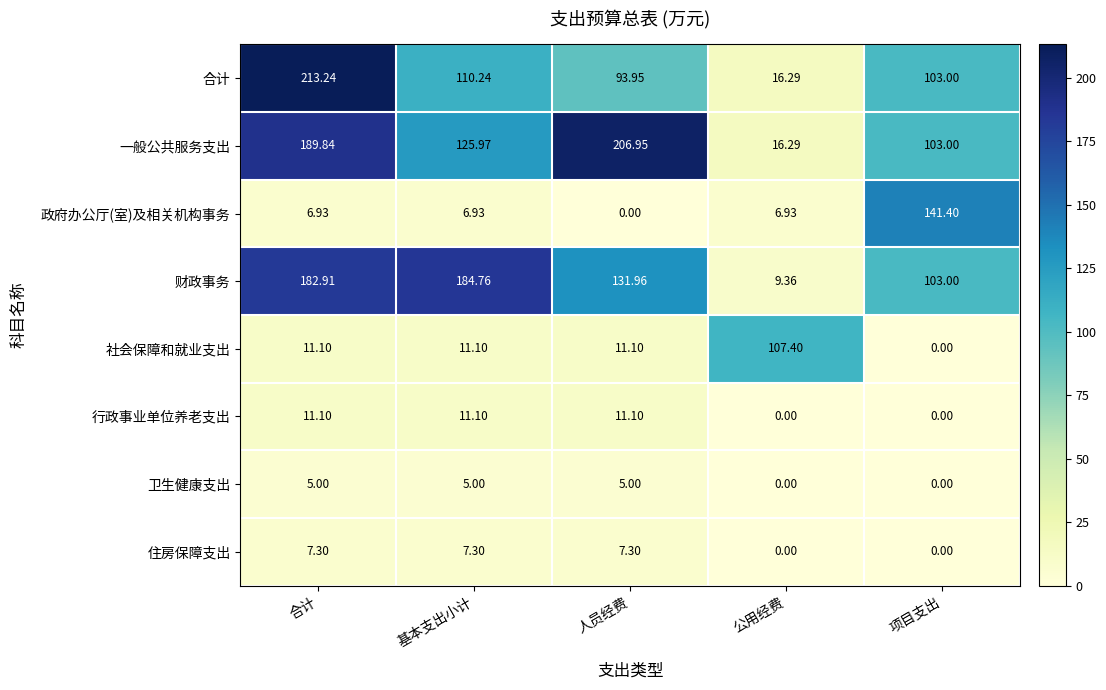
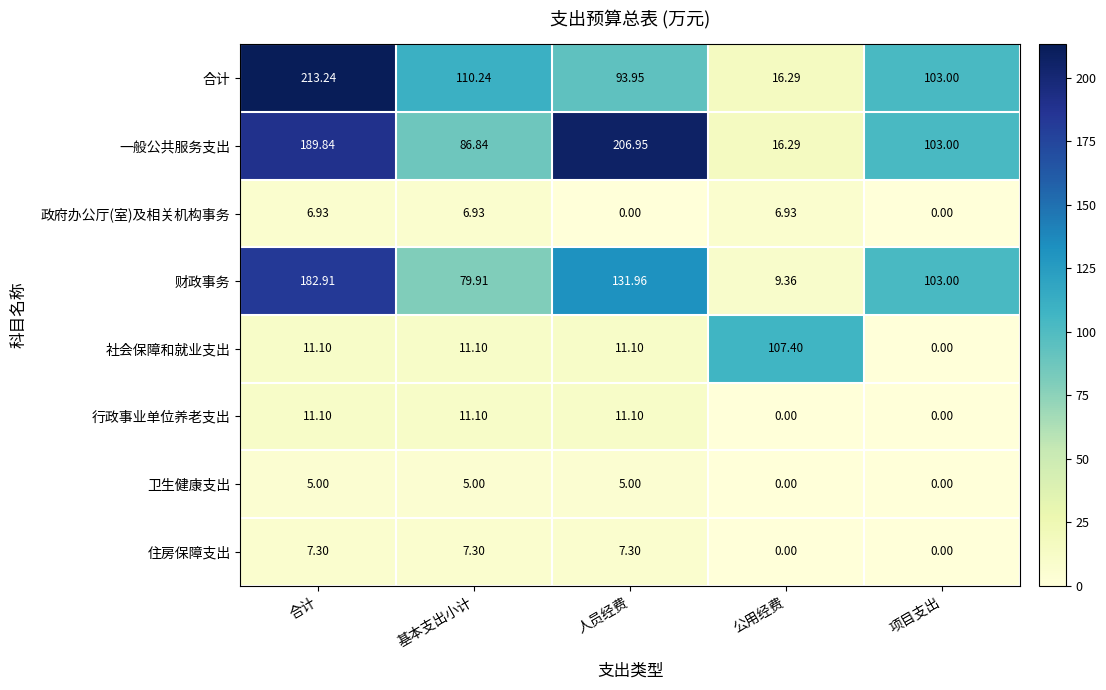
一般公共服务支出, 基本支出小计: 125.97 -> 86.84
政府办公厅(室)及相关机构事务, 项目支出: 141.40 -> 0.00
财政事务, 基本支出小计: 184.76 -> 79.91
